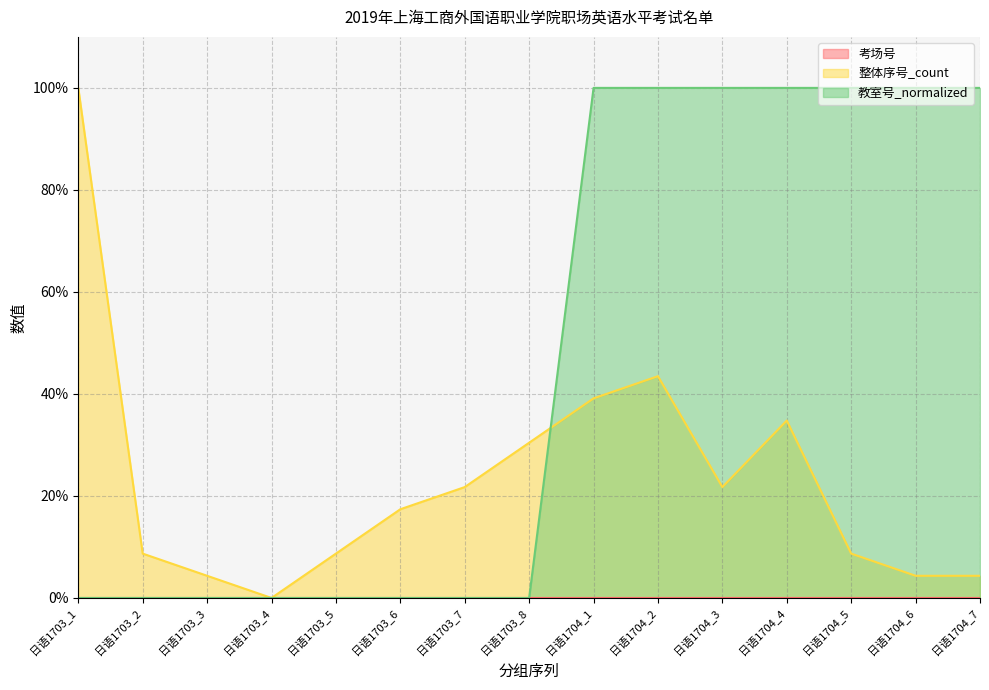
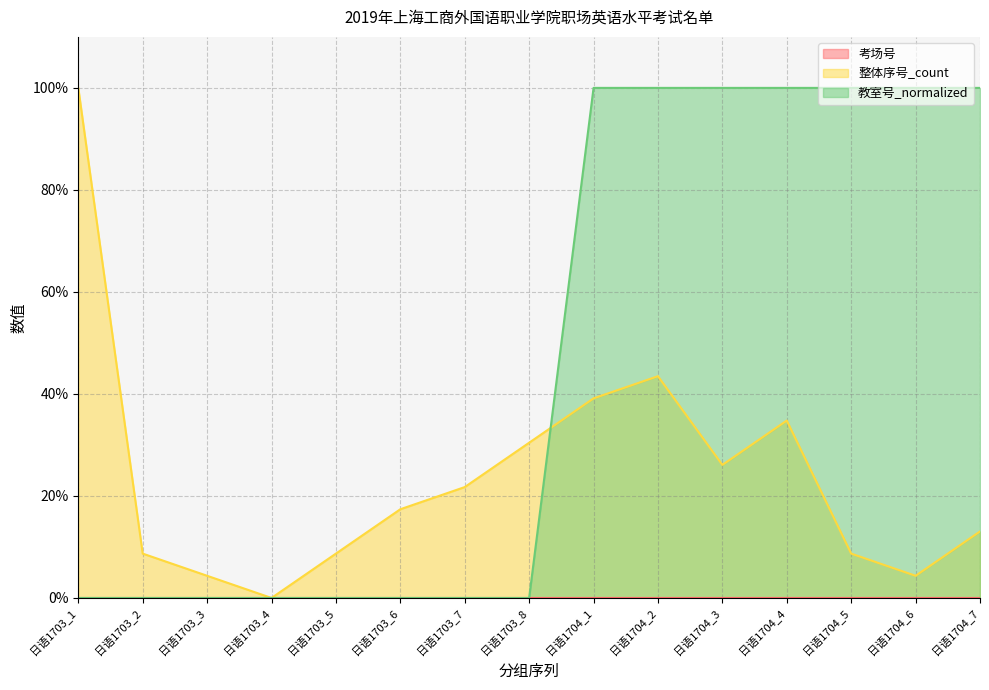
整体序号_count, 日语1704_3: 22% -> 26%
整体序号_count, 日语1704_7: 4% -> 13%
